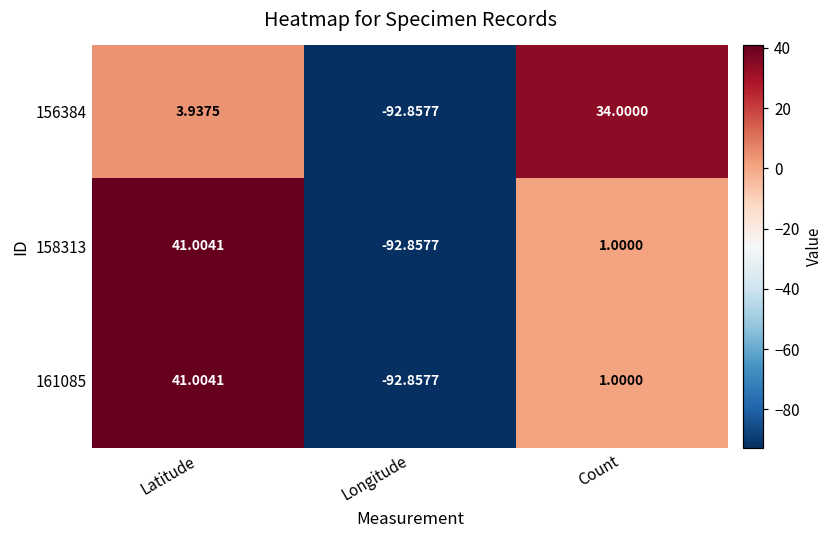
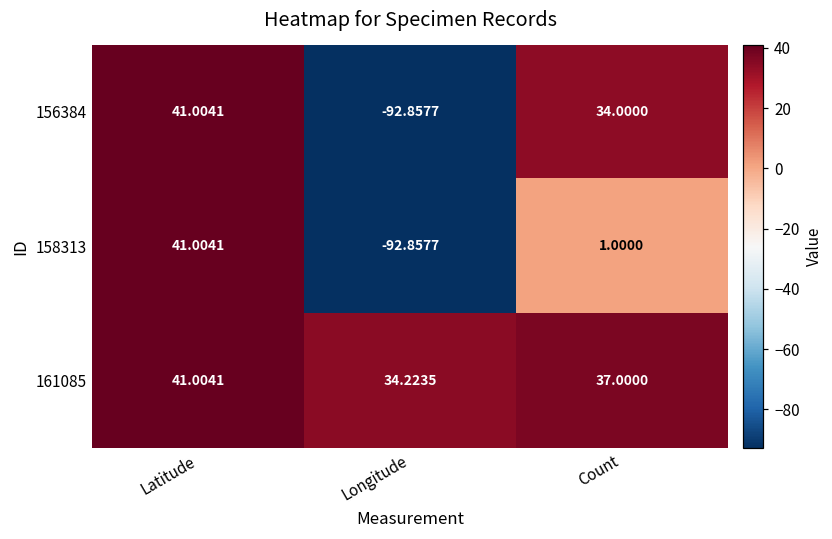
156384, Latitude: 3.9375 -> 41.0041
161085, Longitude: -92.8577 -> 34.2235
161085, Count: 1.0000 -> 37.0000
